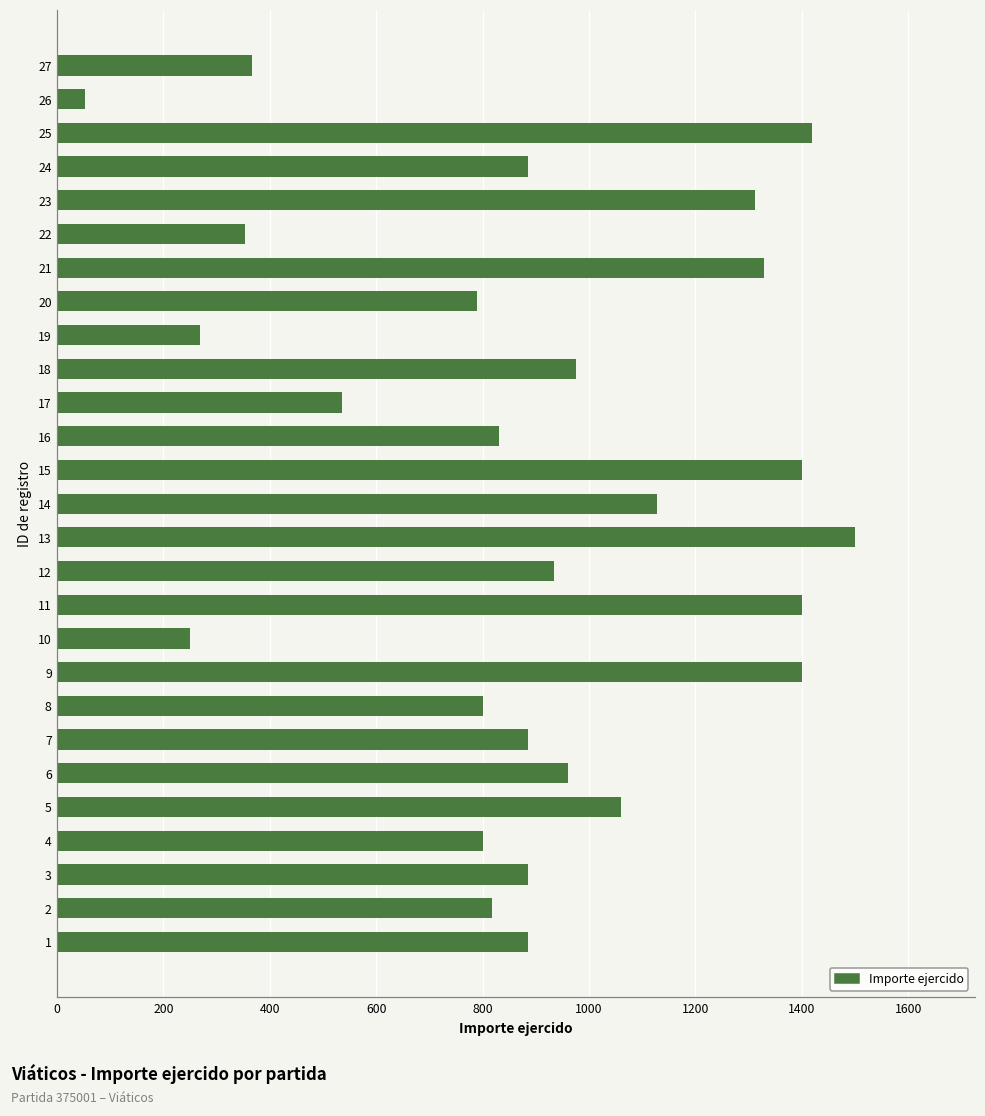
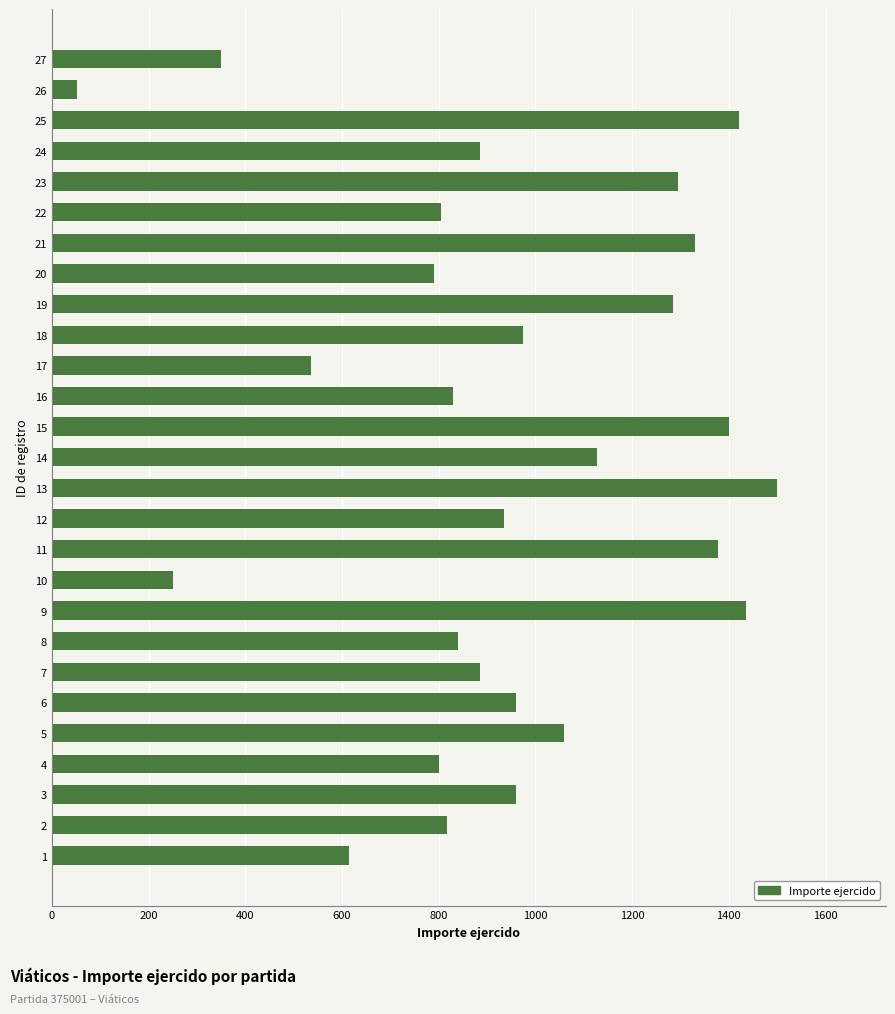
27: 370 -> 350
23: 1310 -> 1300
22: 350 -> 810
19: 270 -> 1290
11: 1400 -> 1380
9: 1400 -> 1440
8: 800 -> 840
3: 890 -> 960
1: 890 -> 610
